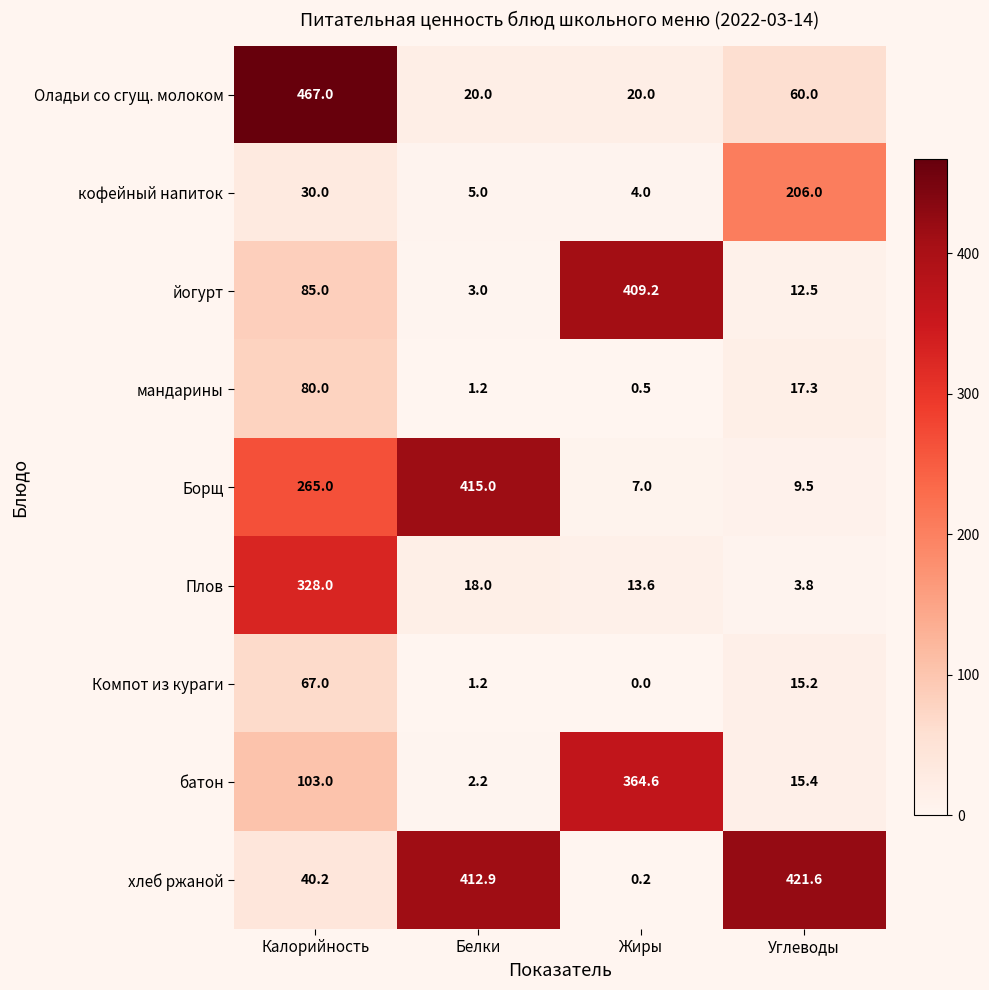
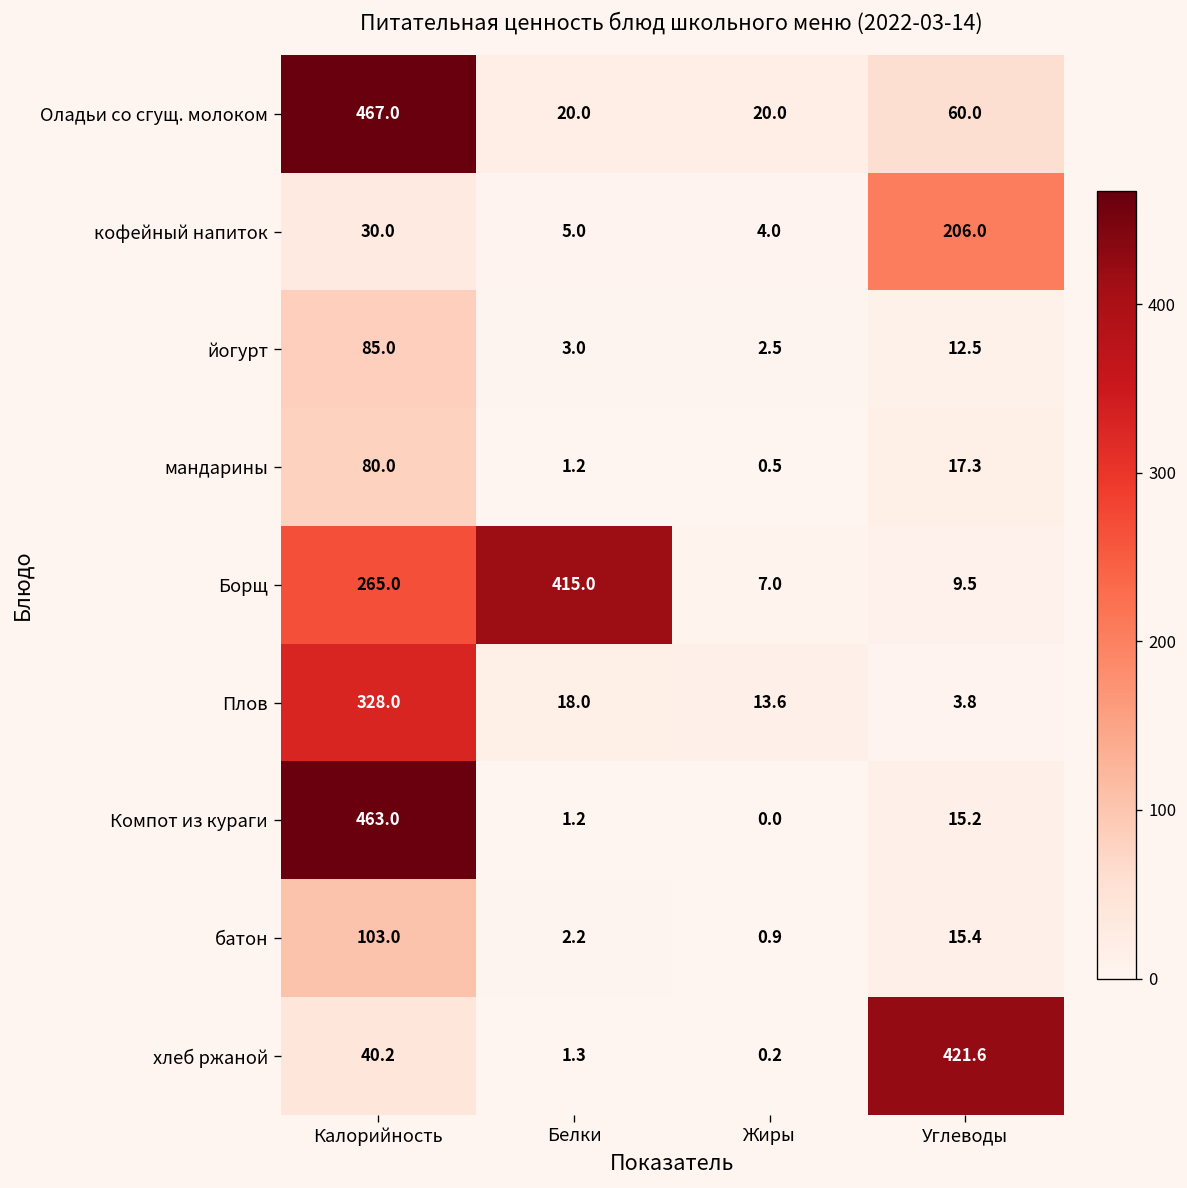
йогурт, Жиры: 409.2 -> 2.5
Компот из кураги, Калорийность: 67.0 -> 463.0
батон, Жиры: 364.6 -> 0.9
хлеб ржаной, Белки: 412.9 -> 1.3
